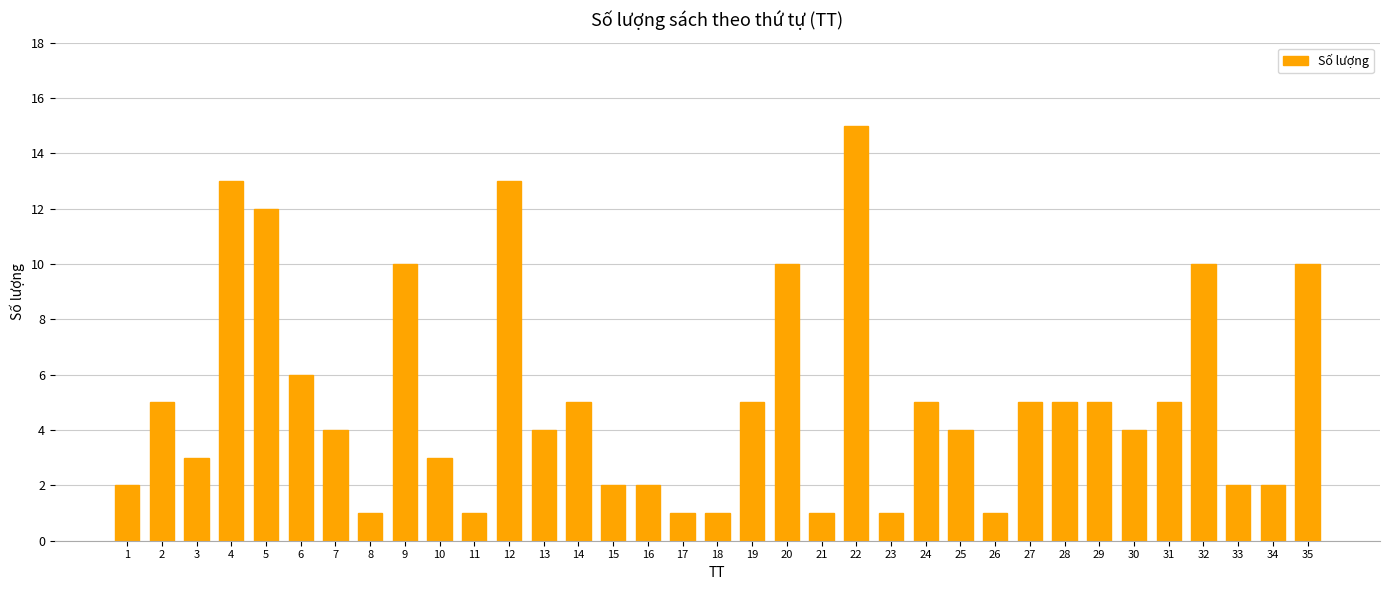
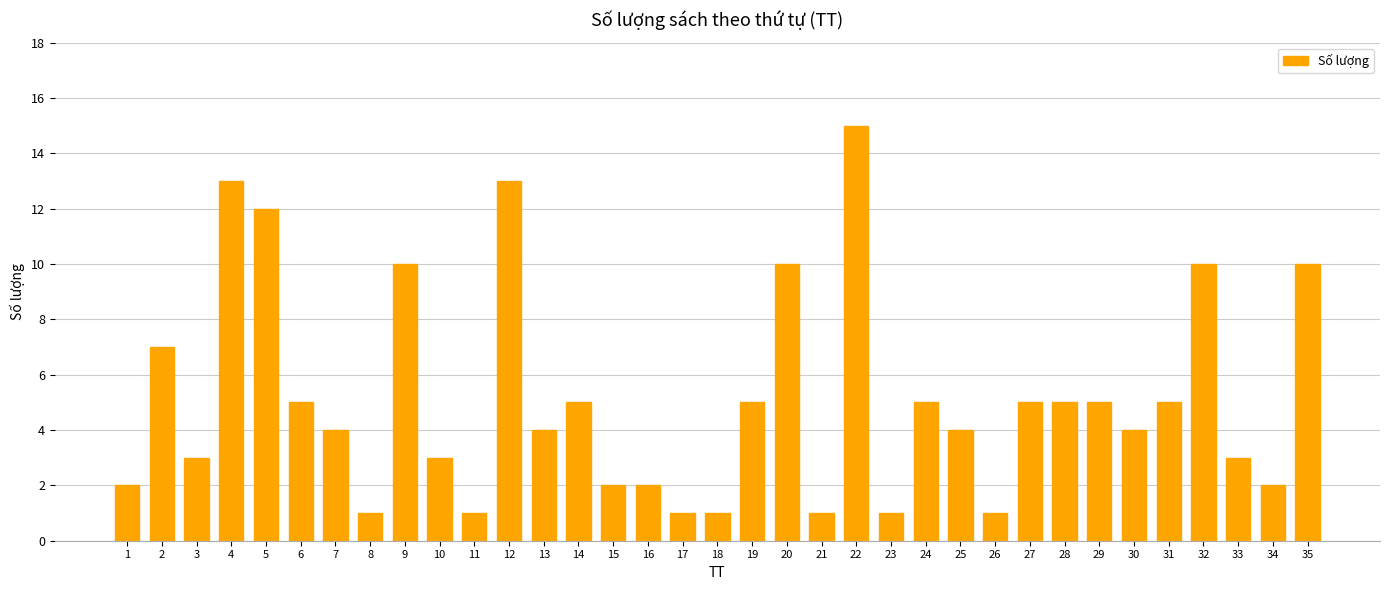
2: 5 -> 7
6: 6 -> 5
33: 2 -> 3
